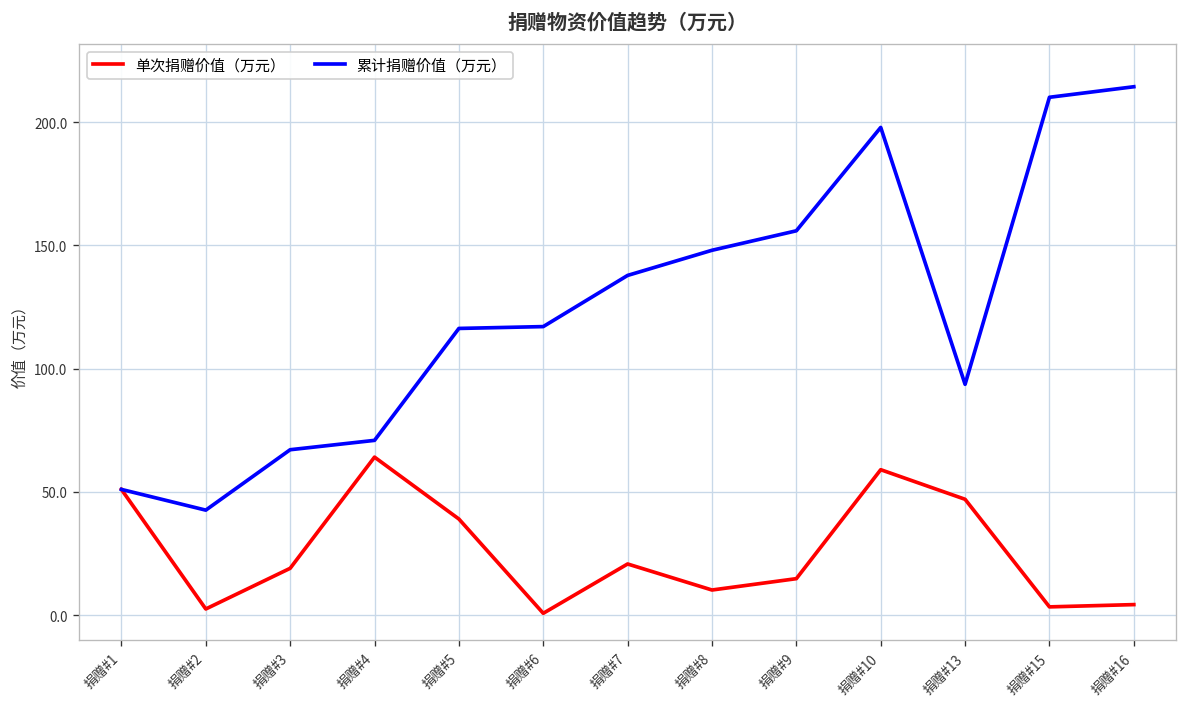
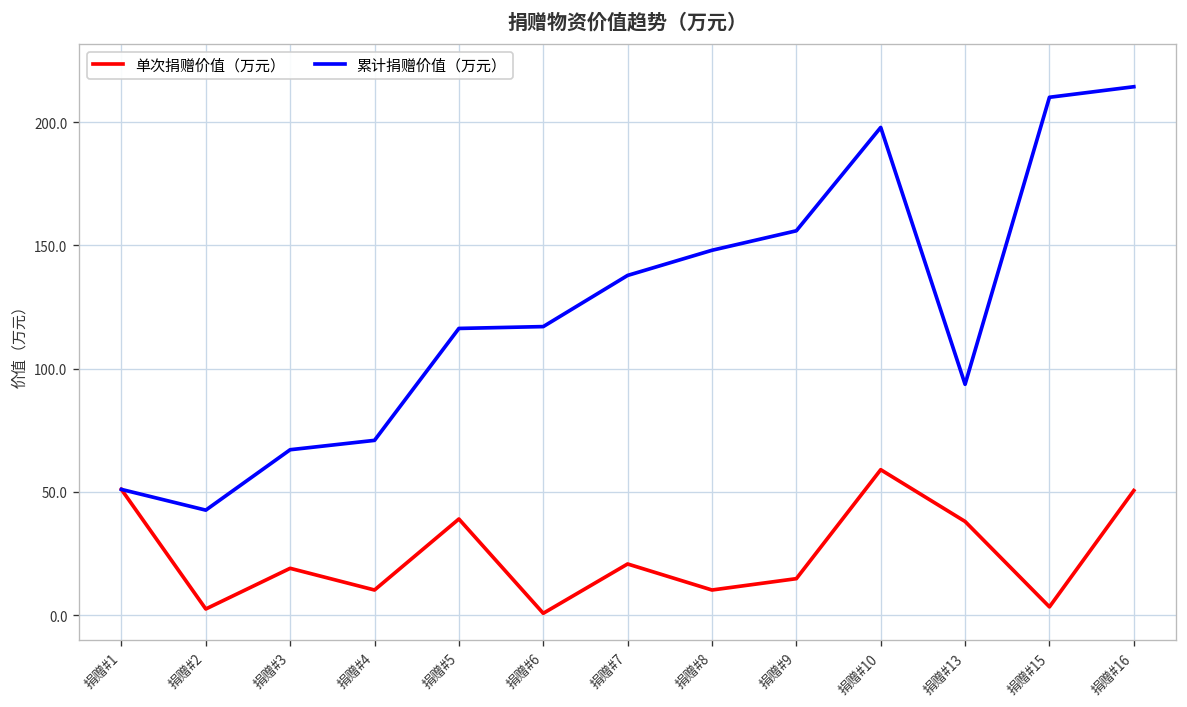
单次捐赠价值（万元）, 捐赠#4: 64 -> 10
单次捐赠价值（万元）, 捐赠#13: 47 -> 38
单次捐赠价值（万元）, 捐赠#16: 4 -> 51
